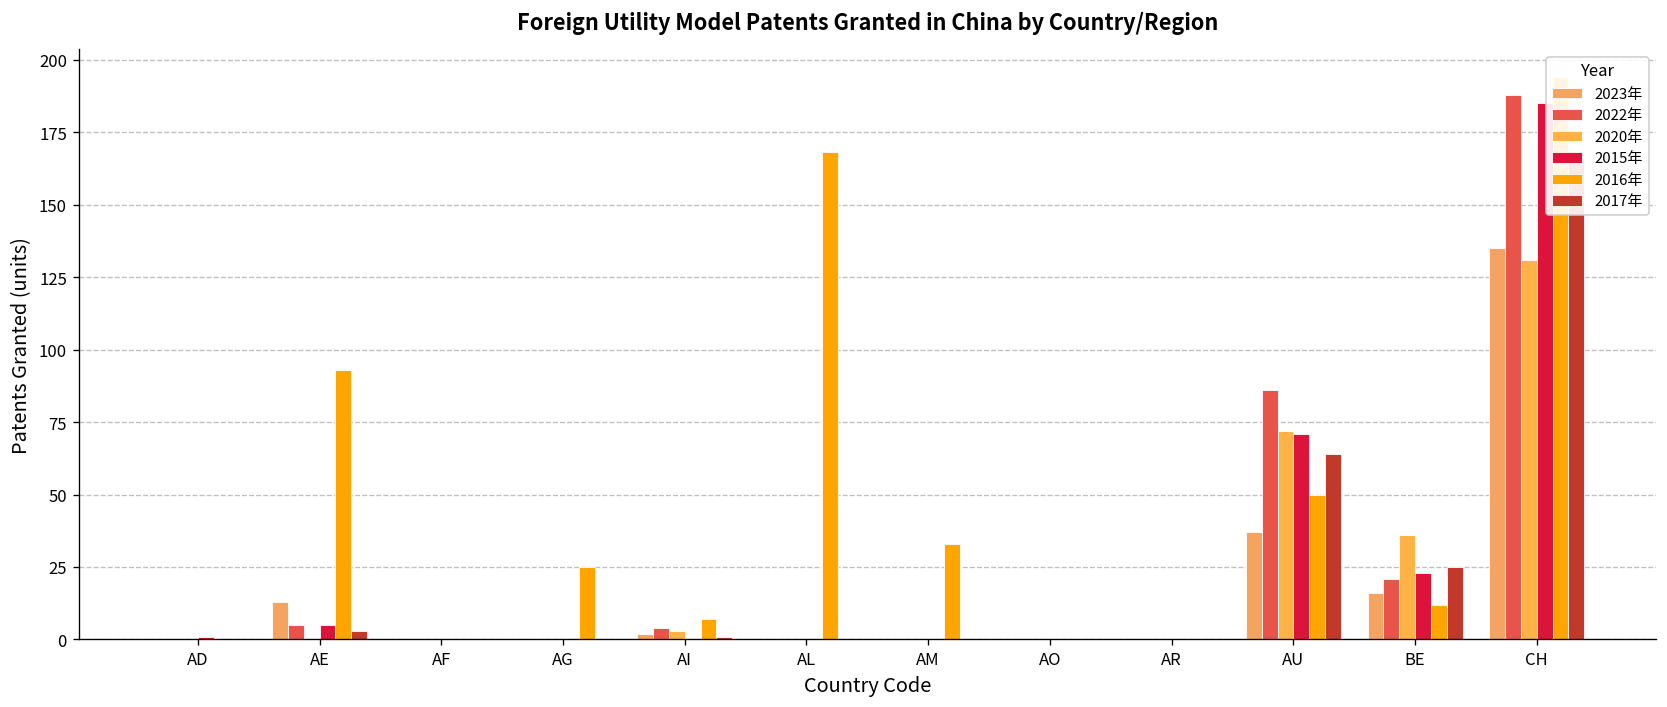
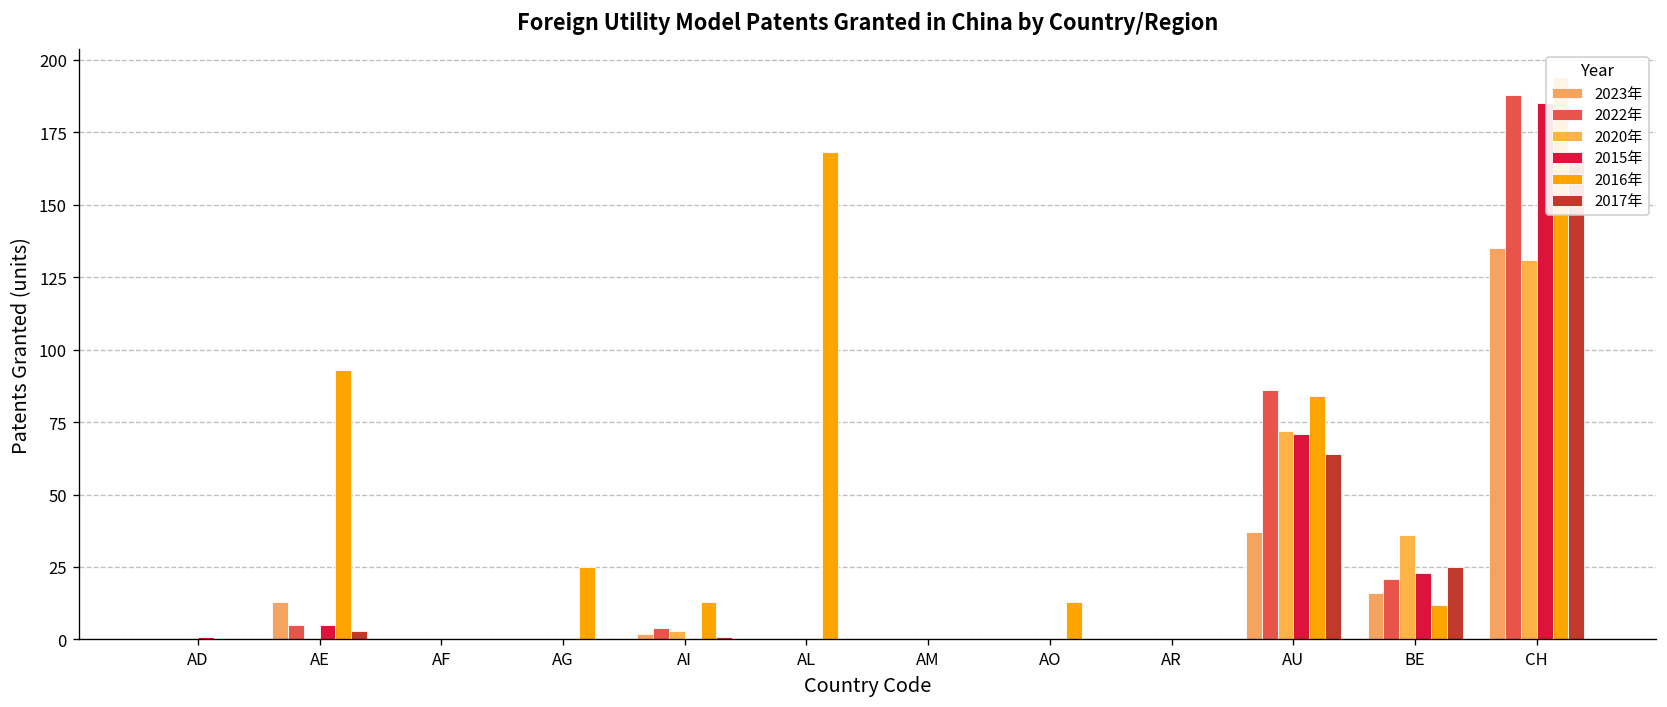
2016年, AI: 7 -> 13
2016年, AM: 33 -> 0
2016年, AO: 0 -> 13
2016年, AU: 50 -> 84
